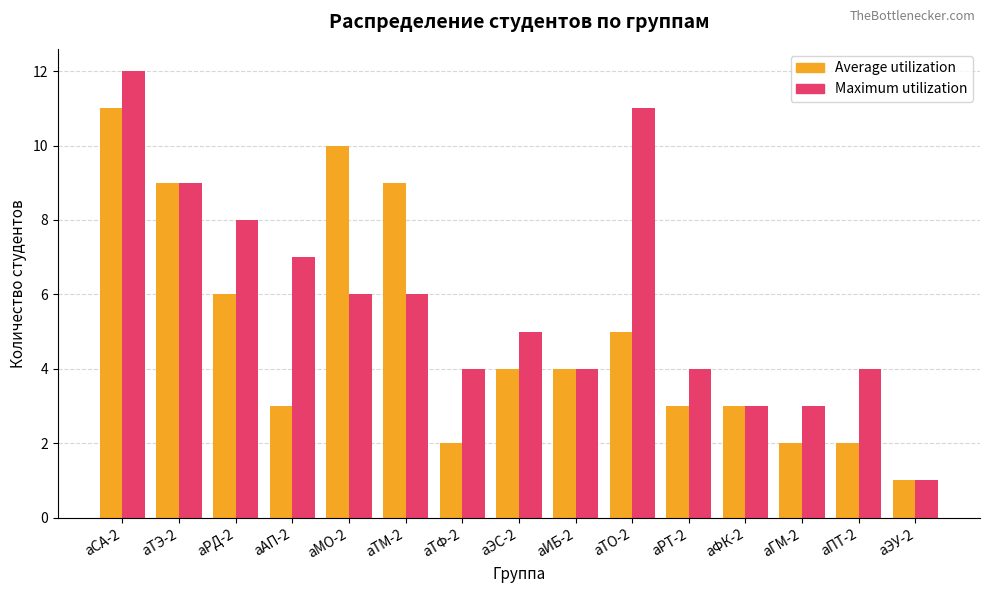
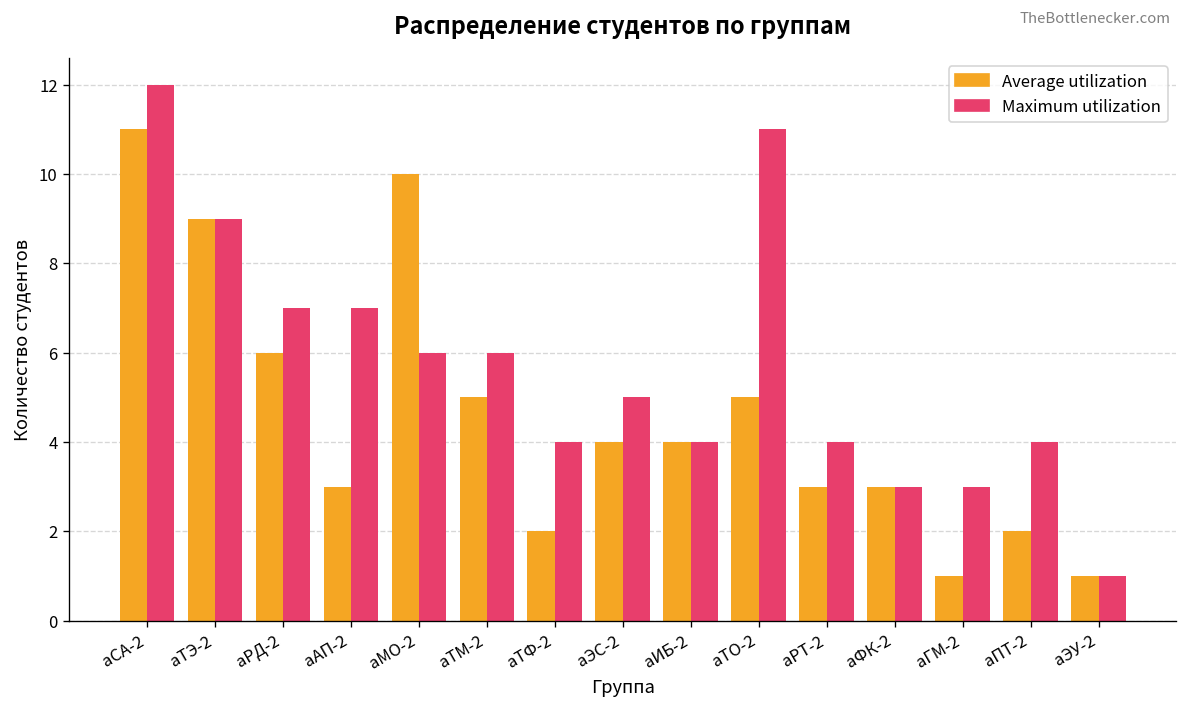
Maximum utilization, аРД-2: 8 -> 7
Average utilization, аТМ-2: 9 -> 5
Average utilization, аГМ-2: 2 -> 1
